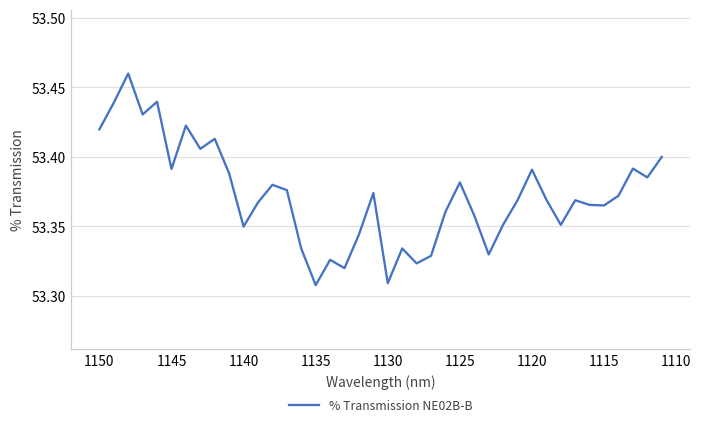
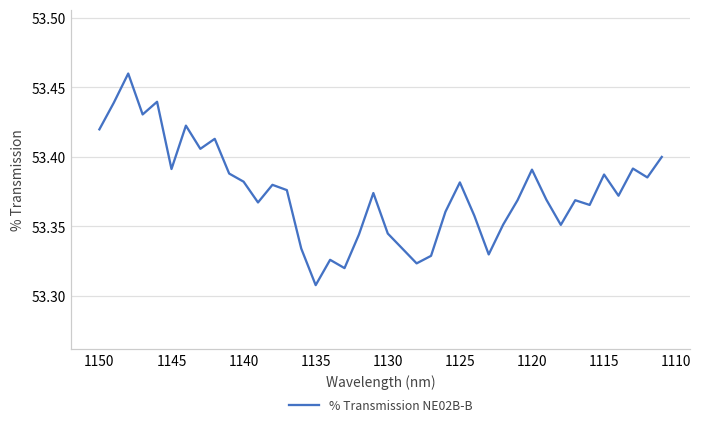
1140: 53.350 -> 53.382
1130: 53.309 -> 53.345
1115: 53.365 -> 53.387
